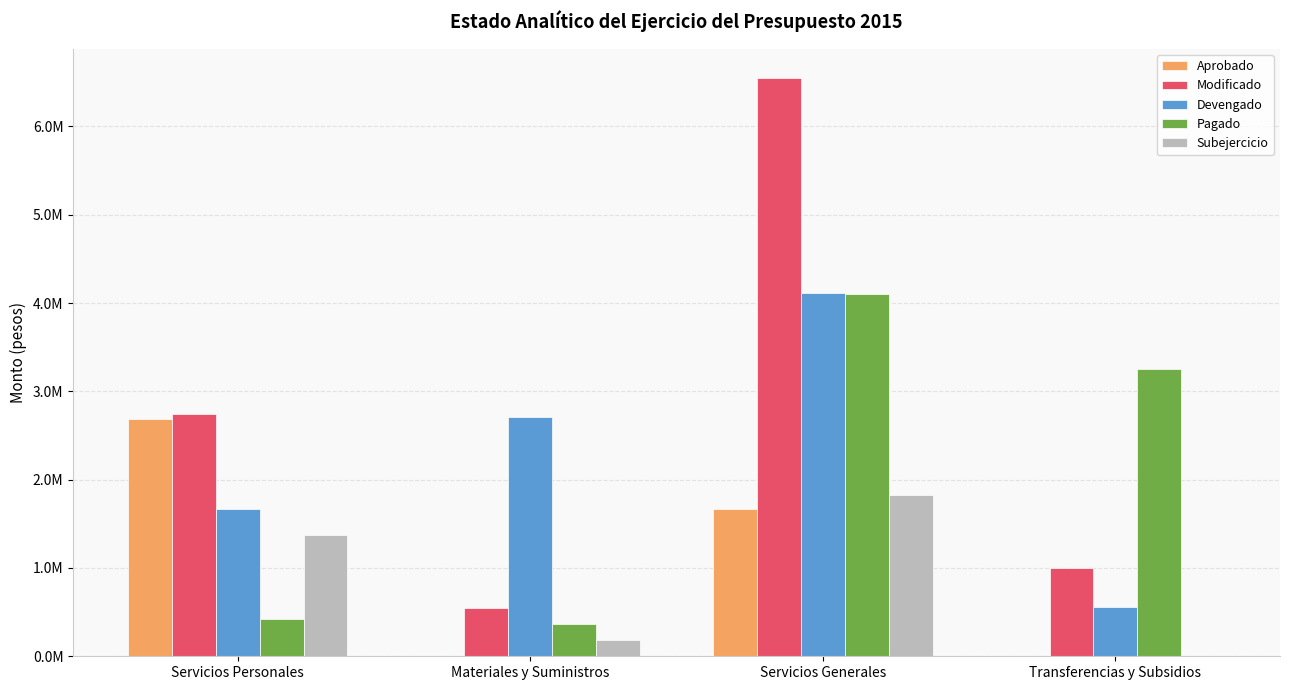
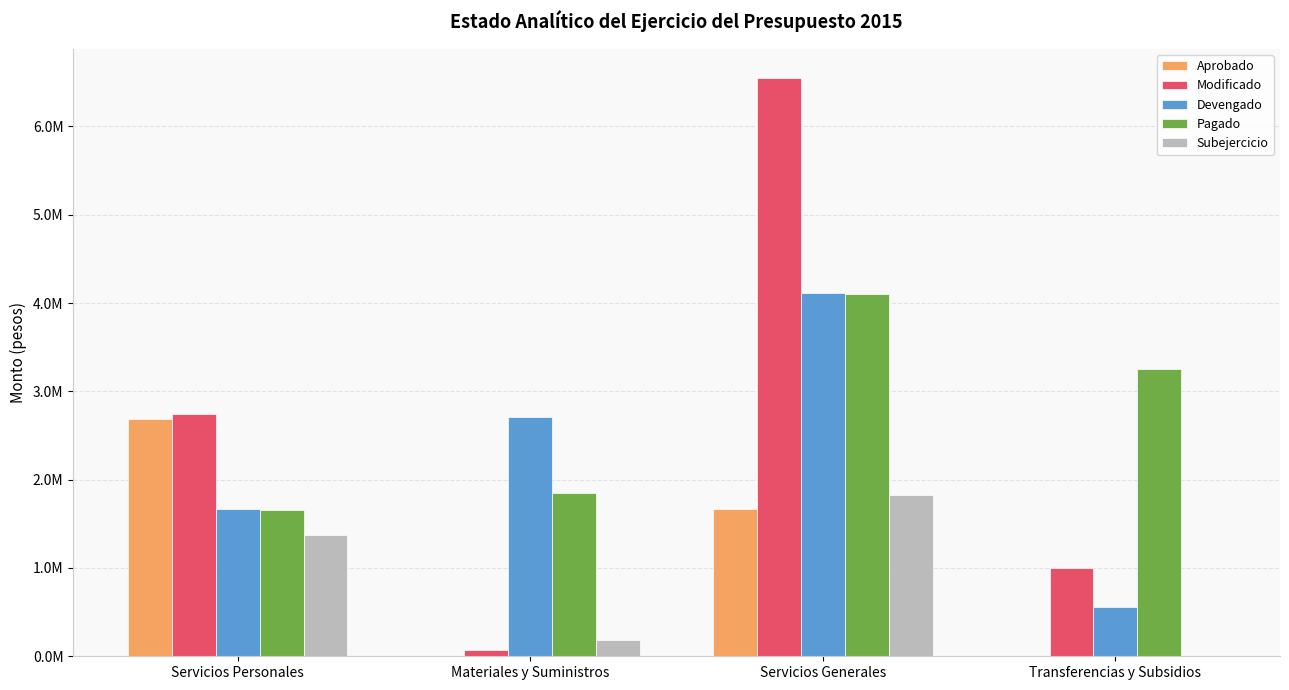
Pagado, Servicios Personales: 400000 -> 1700000
Modificado, Materiales y Suministros: 500000 -> 100000
Pagado, Materiales y Suministros: 400000 -> 1900000
